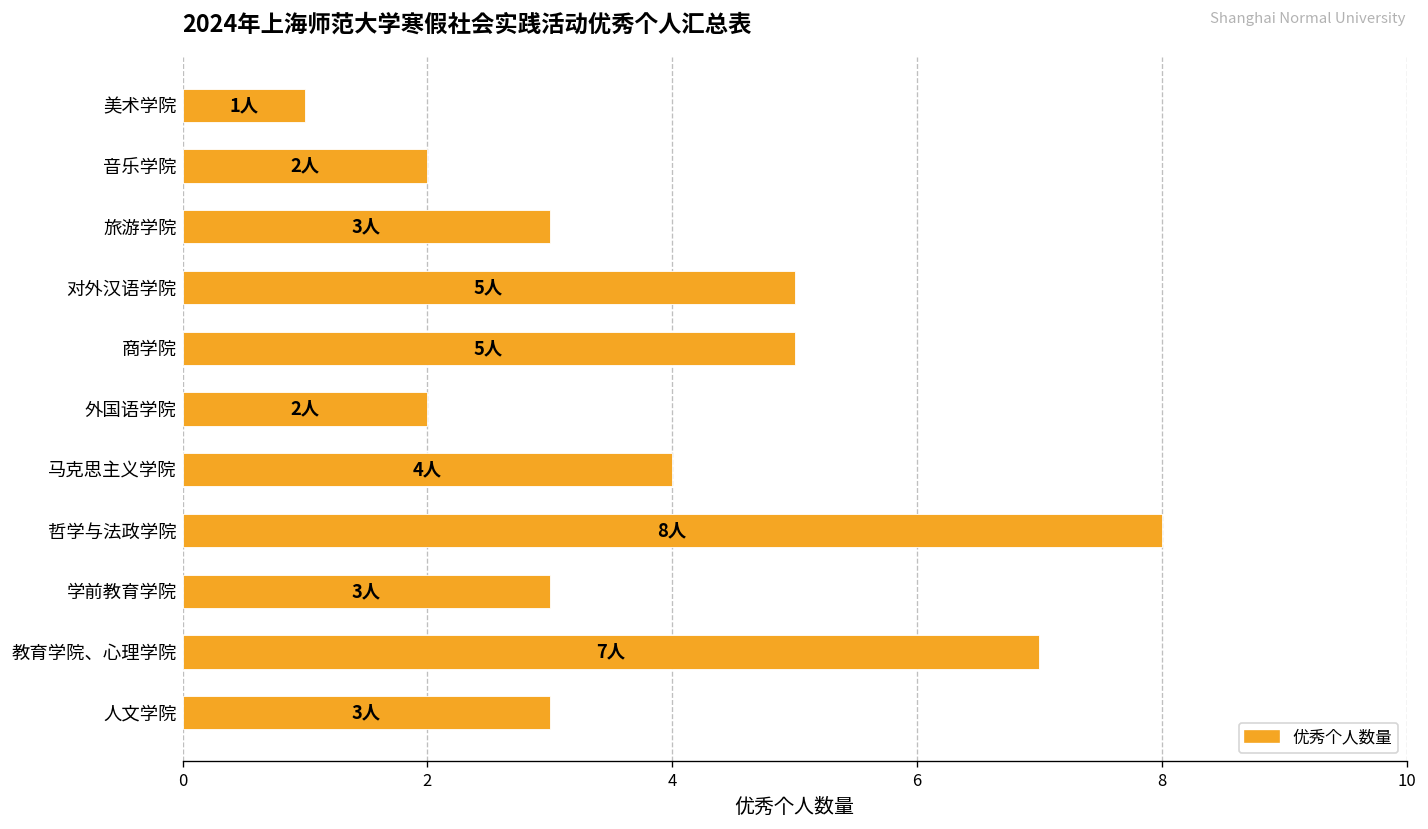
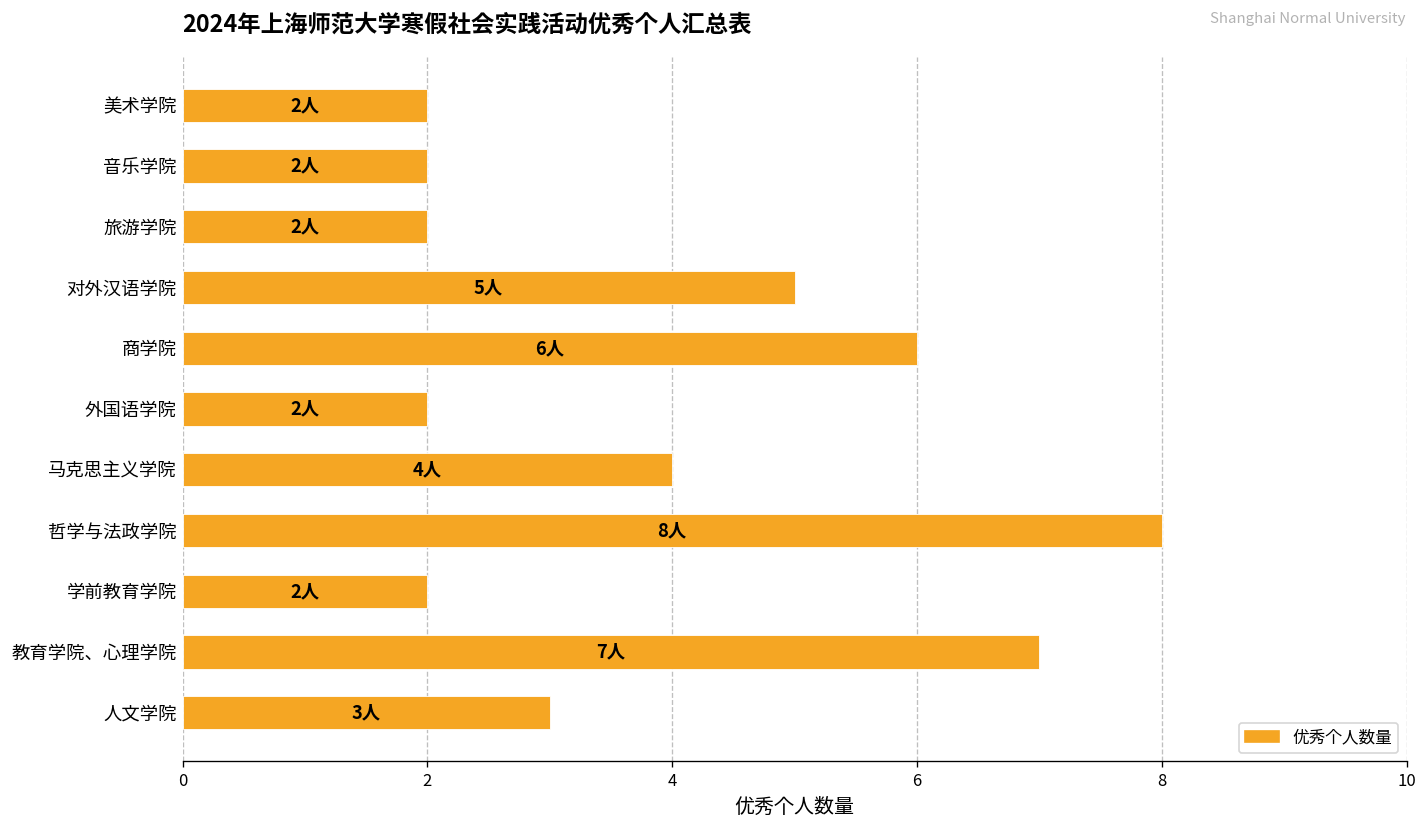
美术学院: 1人 -> 2人
旅游学院: 3人 -> 2人
商学院: 5人 -> 6人
学前教育学院: 3人 -> 2人
